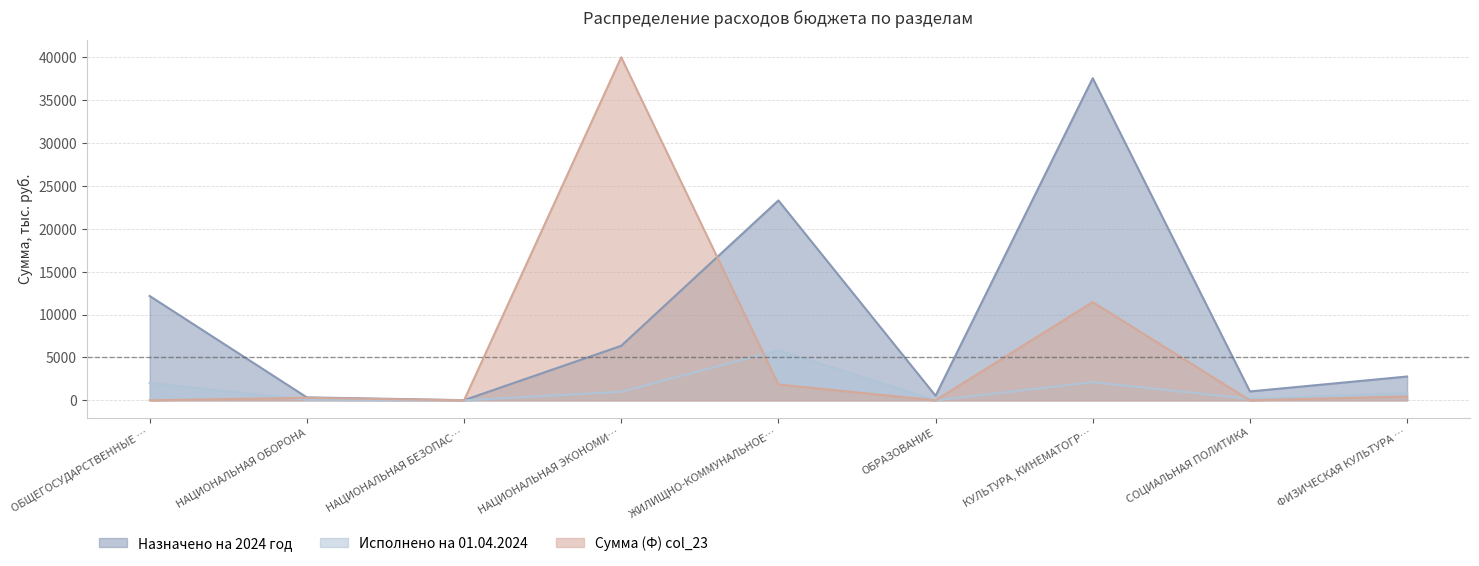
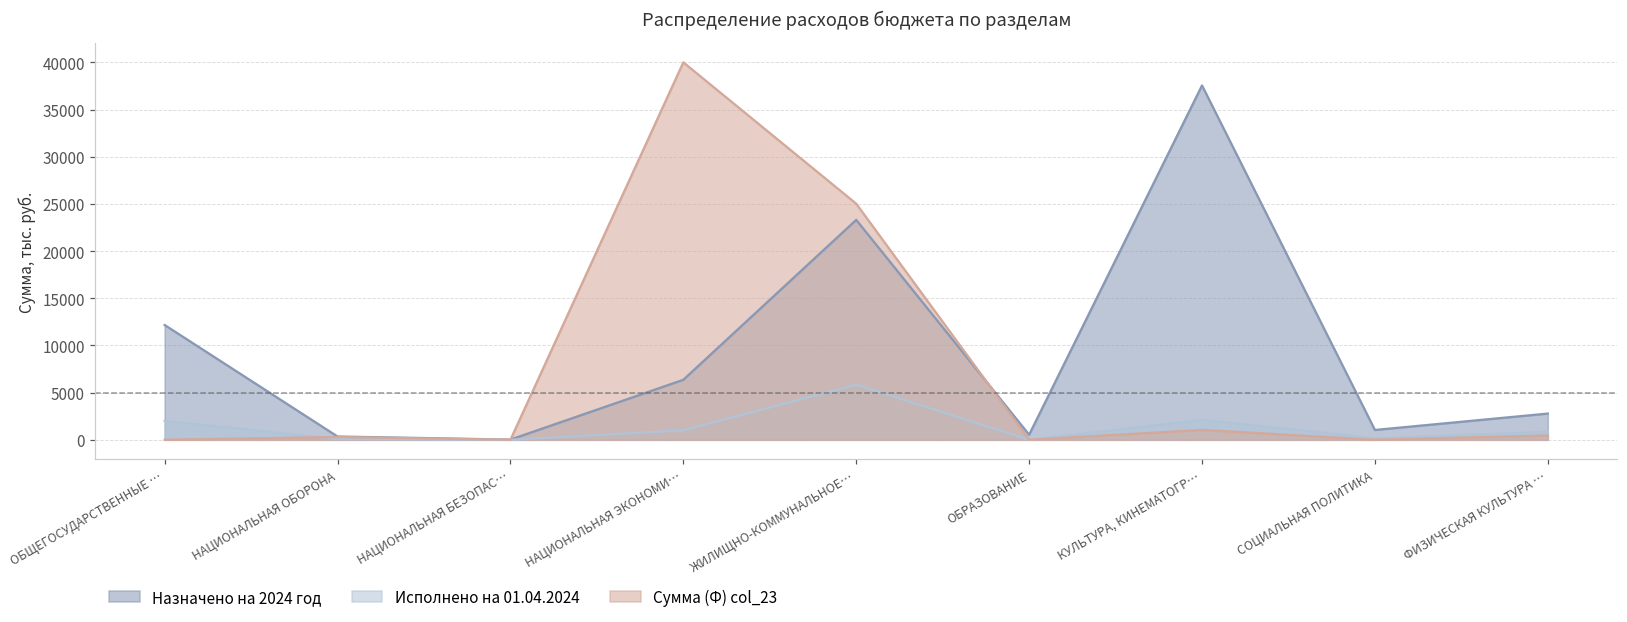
Сумма (Ф) col_23, ЖИЛИЩНО-КОММУНАЛЬНОЕ…: 2000 -> 25000
Сумма (Ф) col_23, КУЛЬТУРА, КИНЕМАТОГР…: 11000 -> 1000
